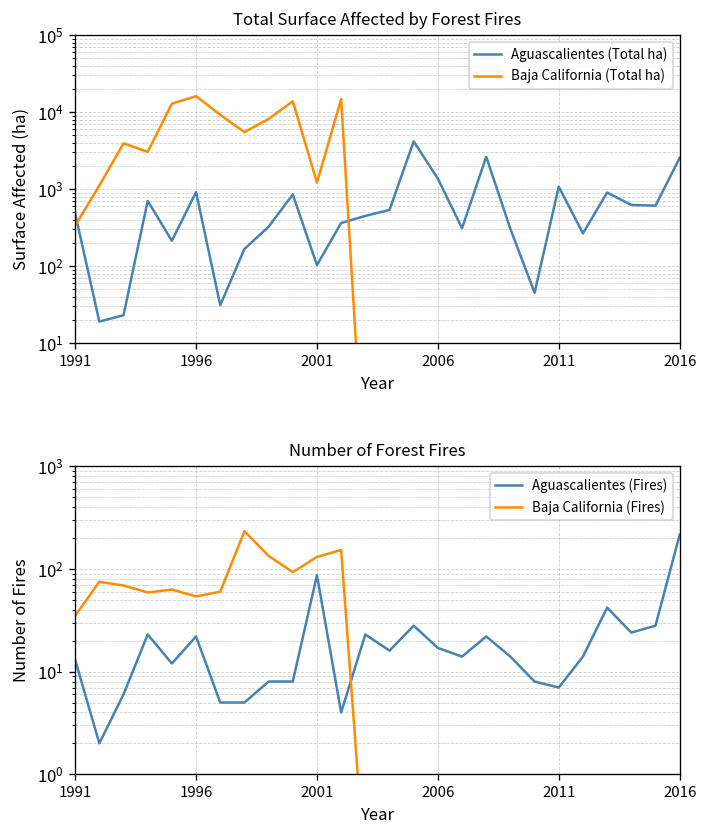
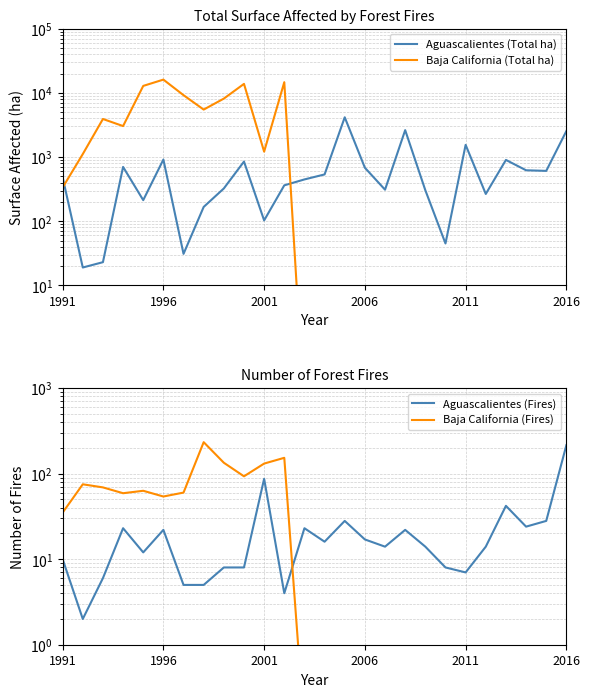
Total Surface Affected by Forest Fires, Aguascalientes (Total ha), 2006: 1400 -> 700
Total Surface Affected by Forest Fires, Aguascalientes (Total ha), 2011: 1100 -> 1500
Number of Forest Fires, Aguascalientes (Fires), 1991: 13 -> 10
